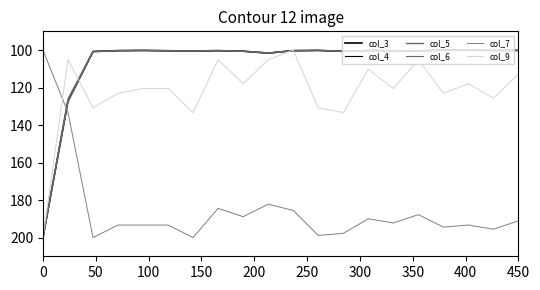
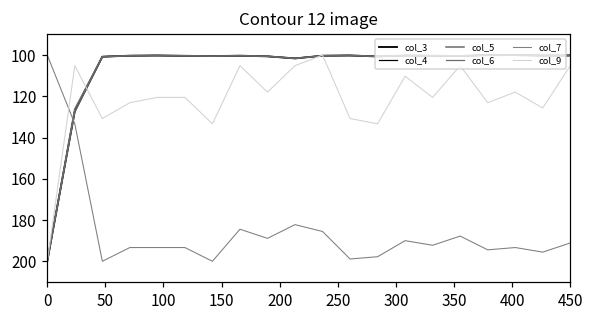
col_9, 450: 113 -> 105
